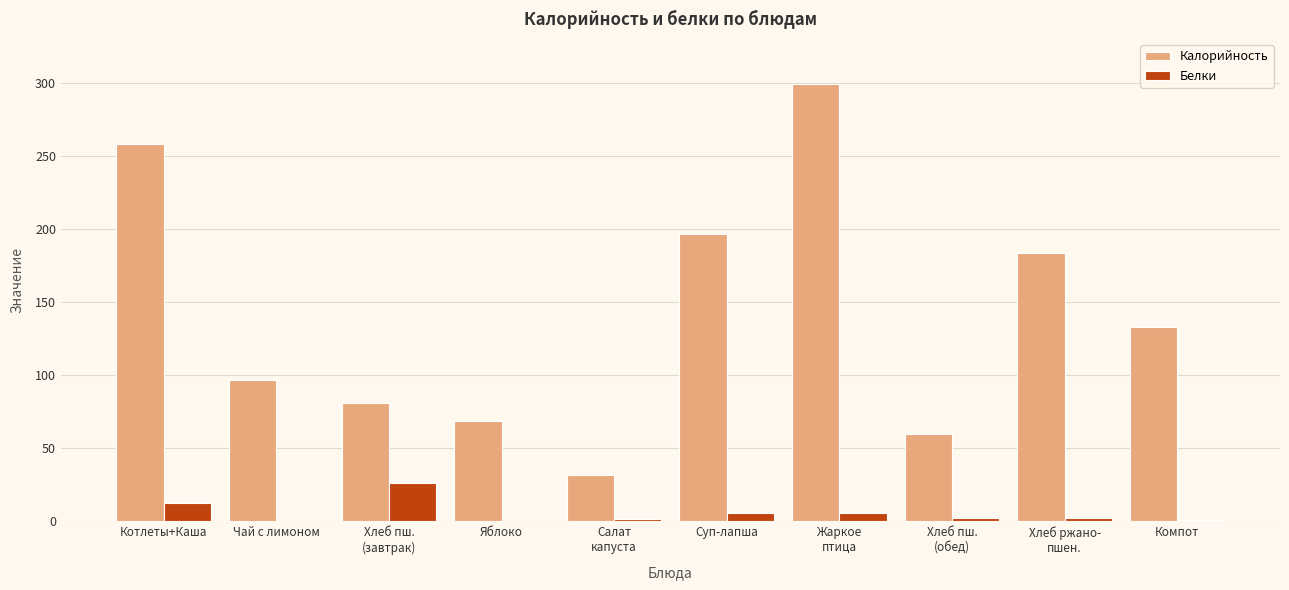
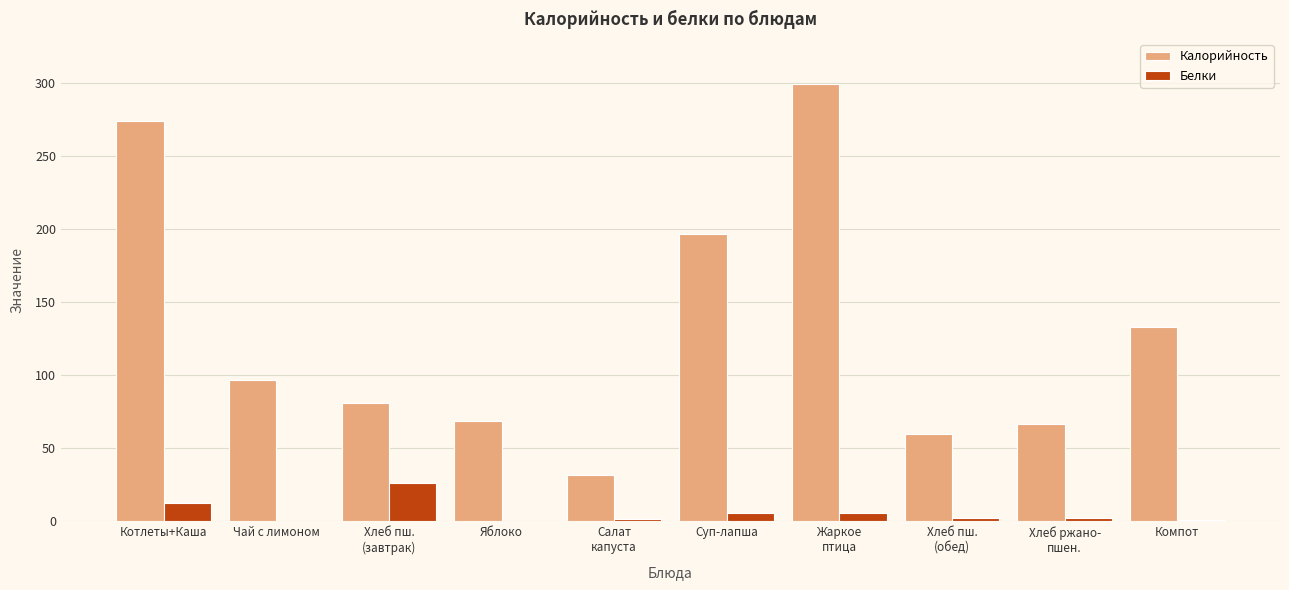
Калорийность, Котлеты+Каша: 258 -> 274
Калорийность, Хлеб ржано- пшен.: 184 -> 67
